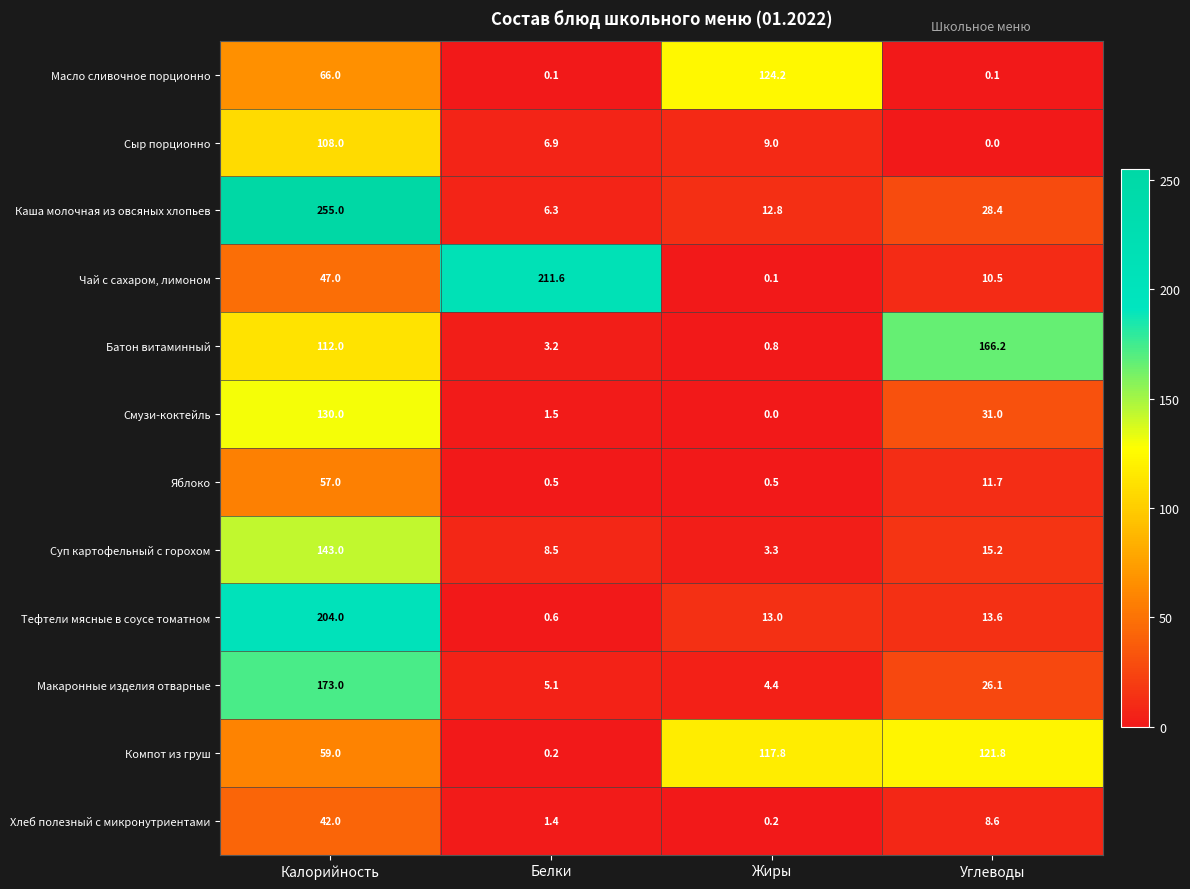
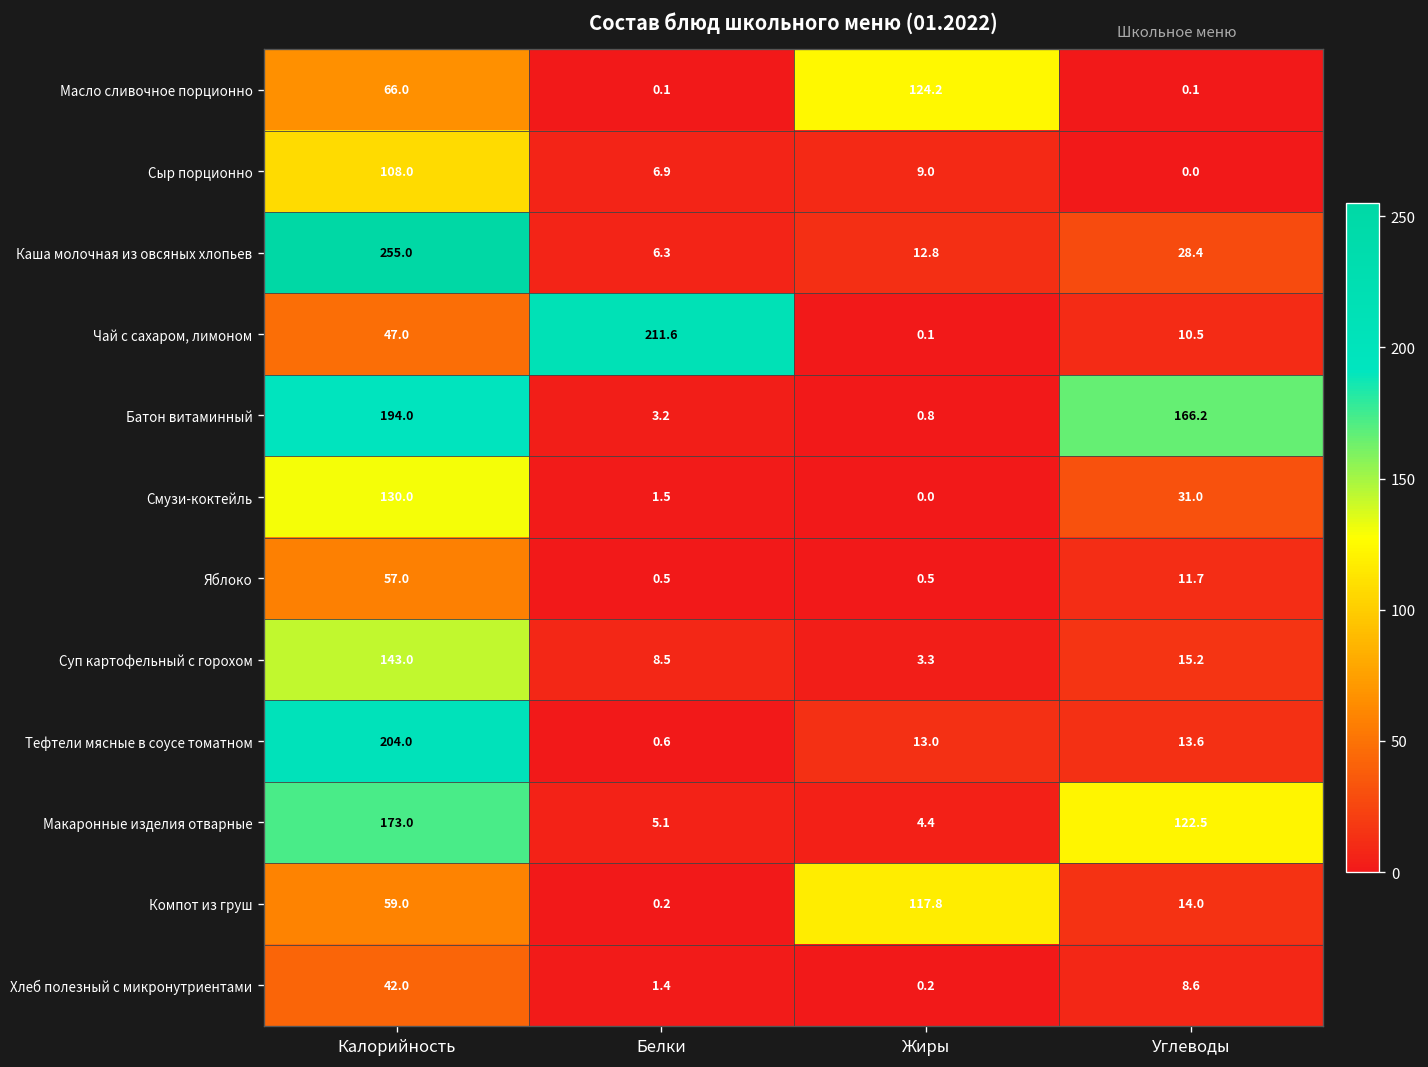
Батон витаминный, Калорийность: 112.0 -> 194.0
Макаронные изделия отварные, Углеводы: 26.1 -> 122.5
Компот из груш, Углеводы: 121.8 -> 14.0
